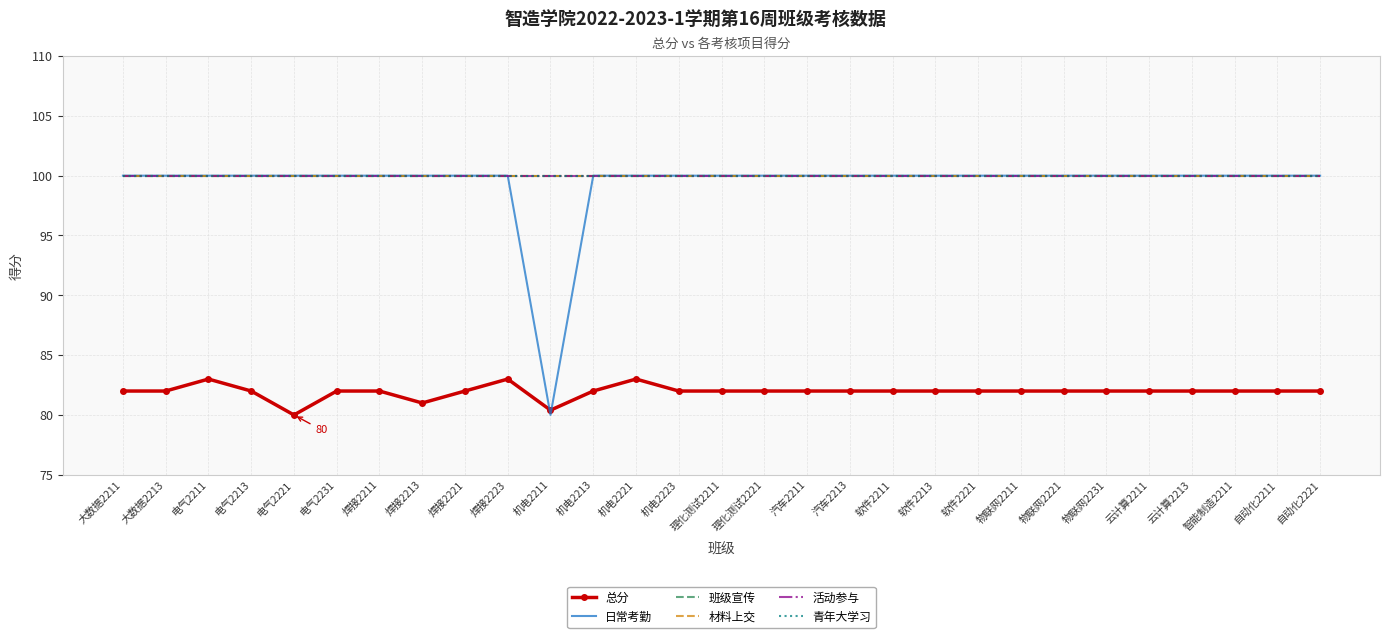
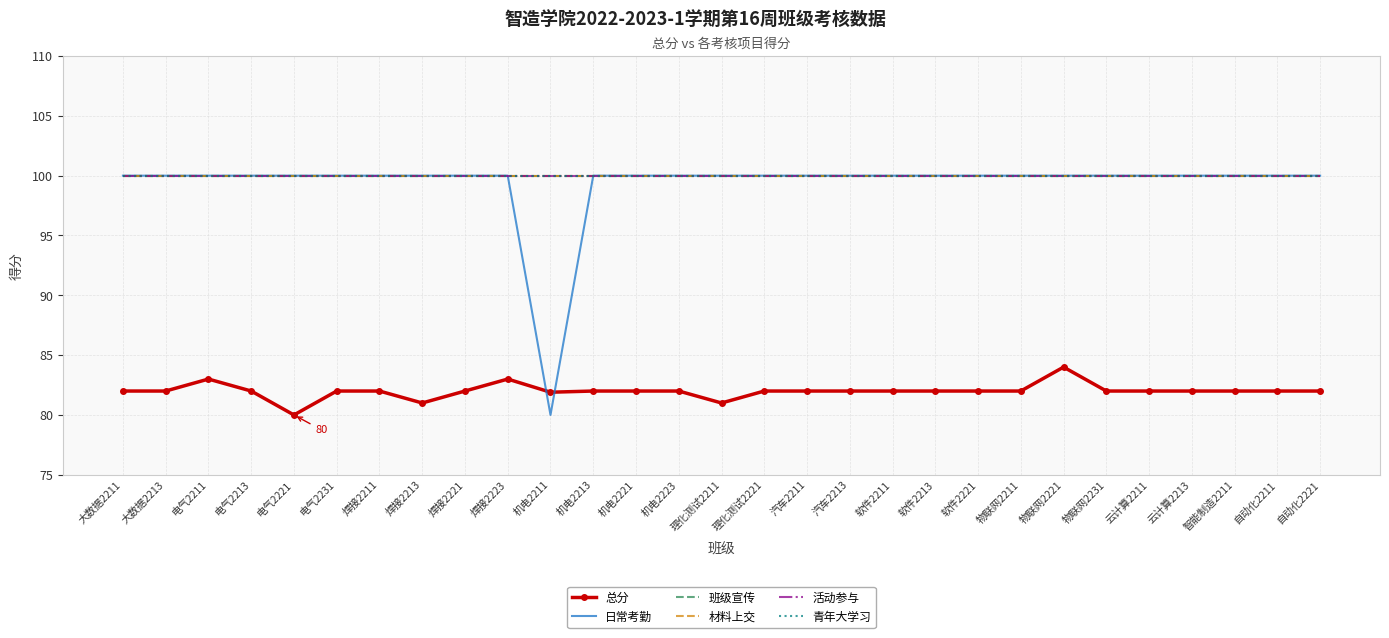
总分, 机电2211: 80.4 -> 81.9
总分, 机电2221: 83 -> 82
总分, 理化测试2211: 82 -> 81
总分, 物联网2221: 82 -> 84
